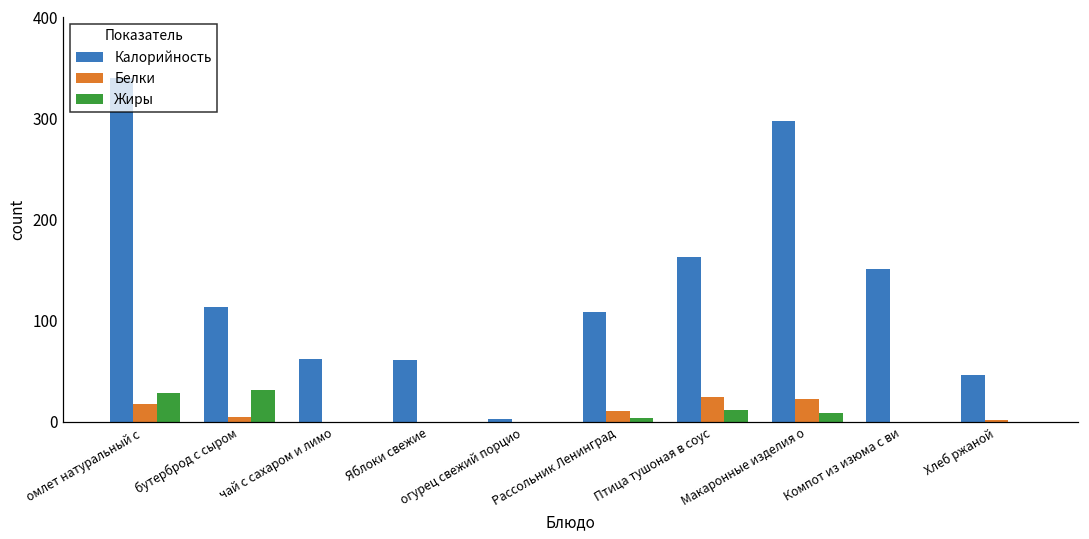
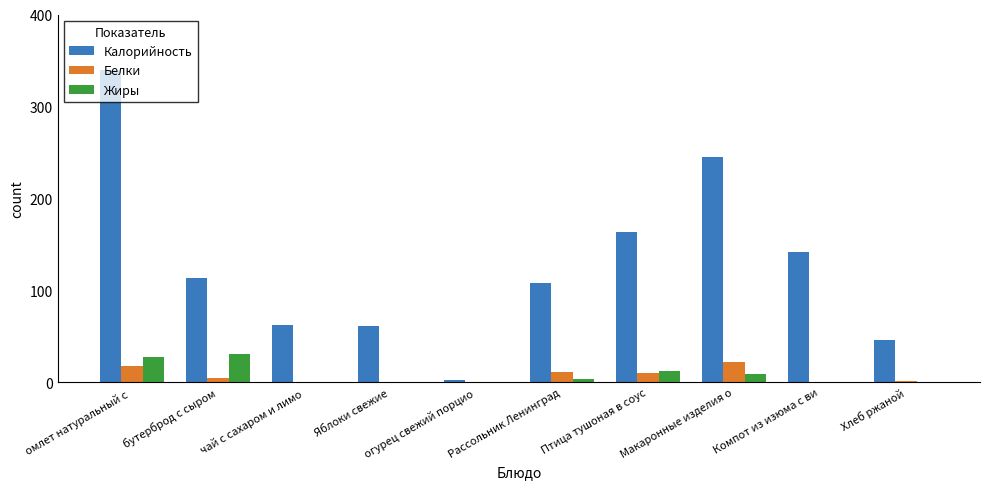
Белки, Птица тушоная в соус: 20 -> 10
Калорийность, Макаронные изделия о: 300 -> 250
Калорийность, Компот из изюма с ви: 150 -> 140
